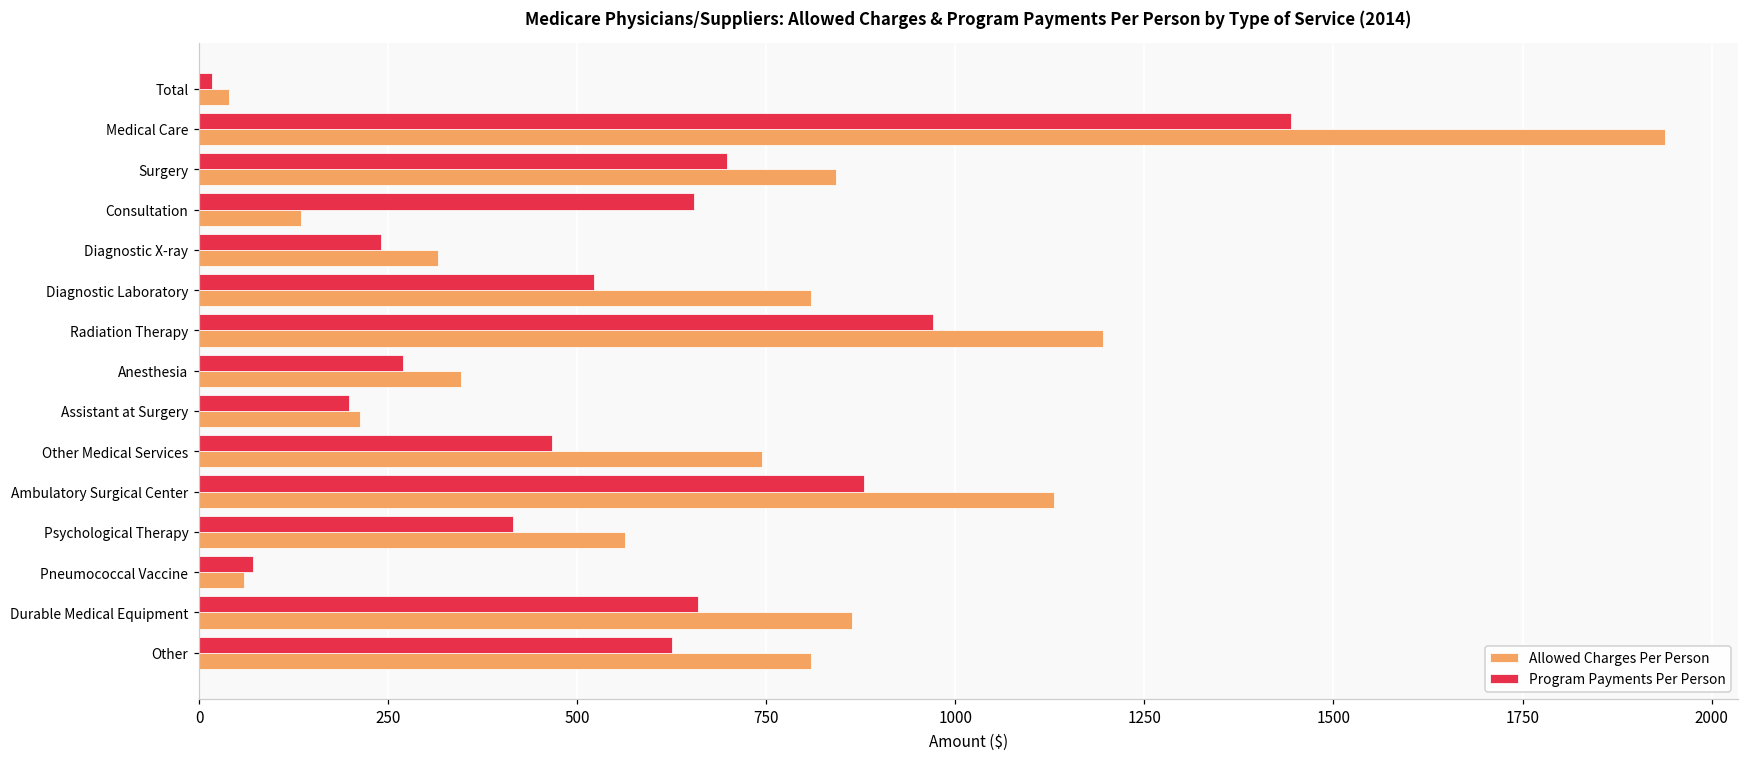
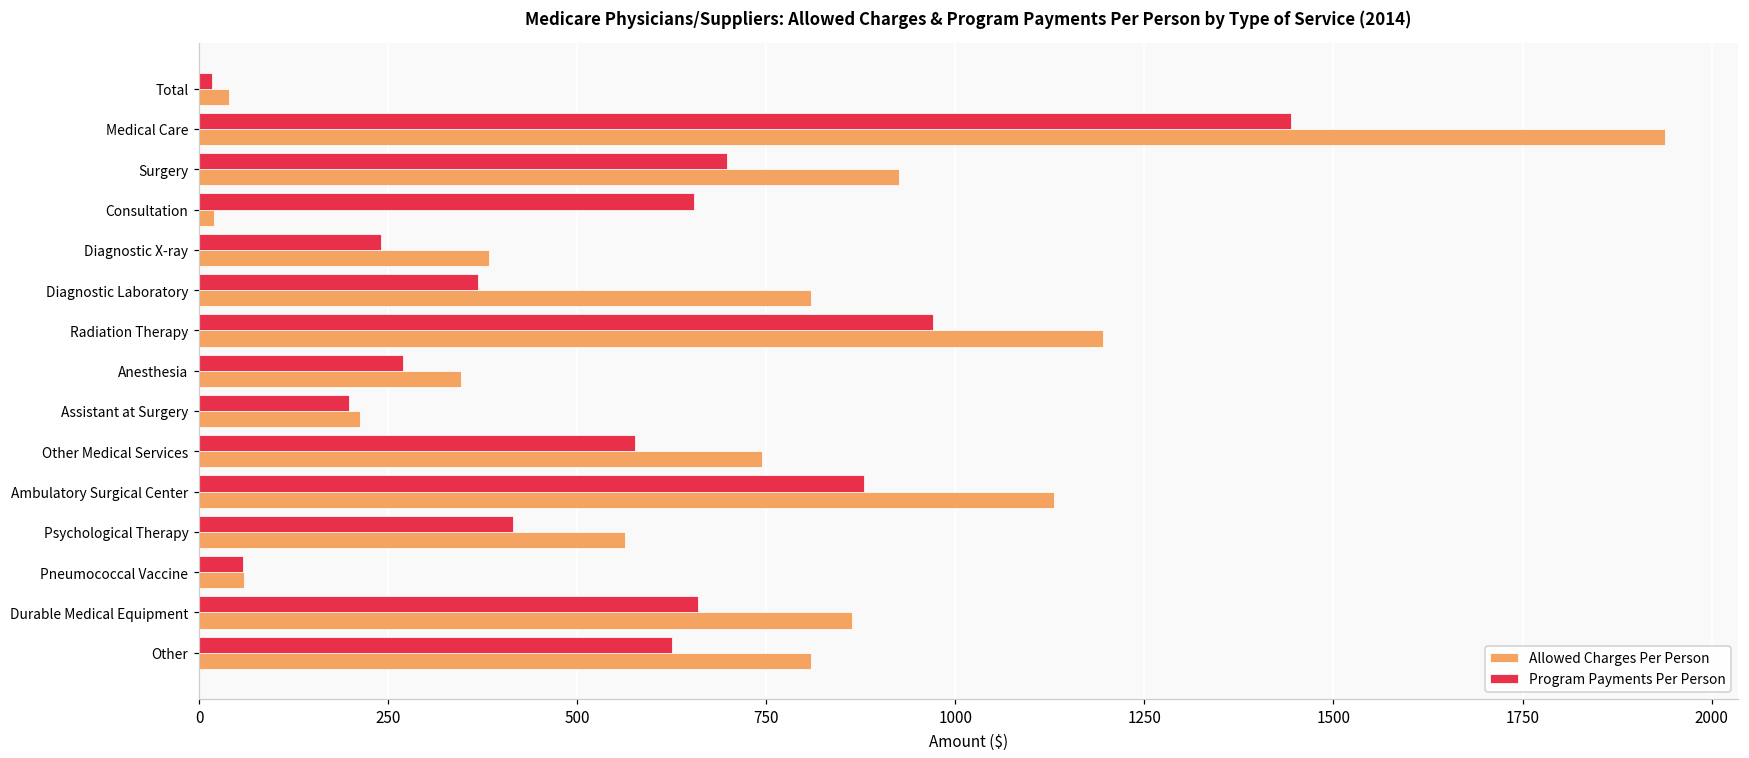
Allowed Charges Per Person, Surgery: 840 -> 930
Allowed Charges Per Person, Consultation: 140 -> 20
Allowed Charges Per Person, Diagnostic X-ray: 320 -> 380
Program Payments Per Person, Diagnostic Laboratory: 520 -> 370
Program Payments Per Person, Other Medical Services: 470 -> 580
Program Payments Per Person, Pneumococcal Vaccine: 70 -> 60
